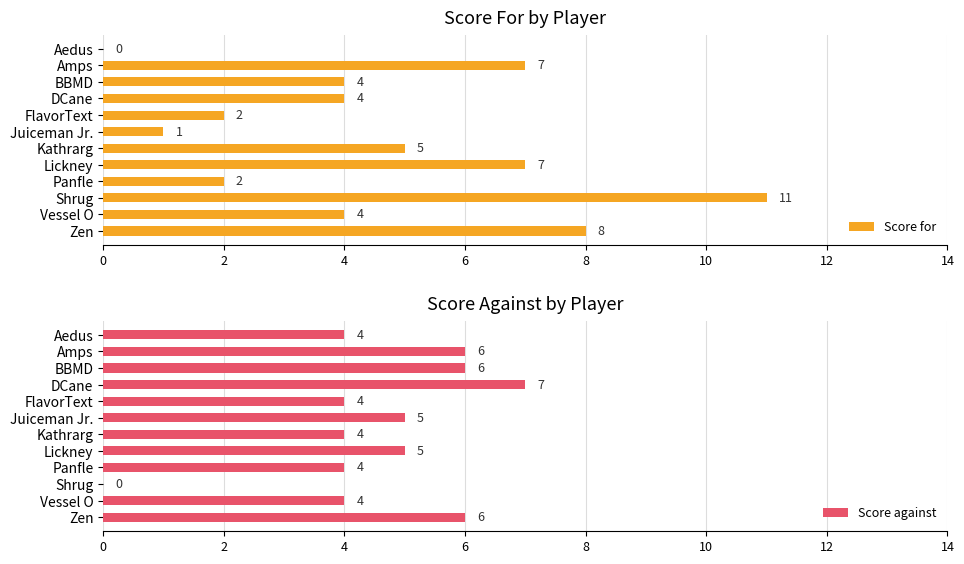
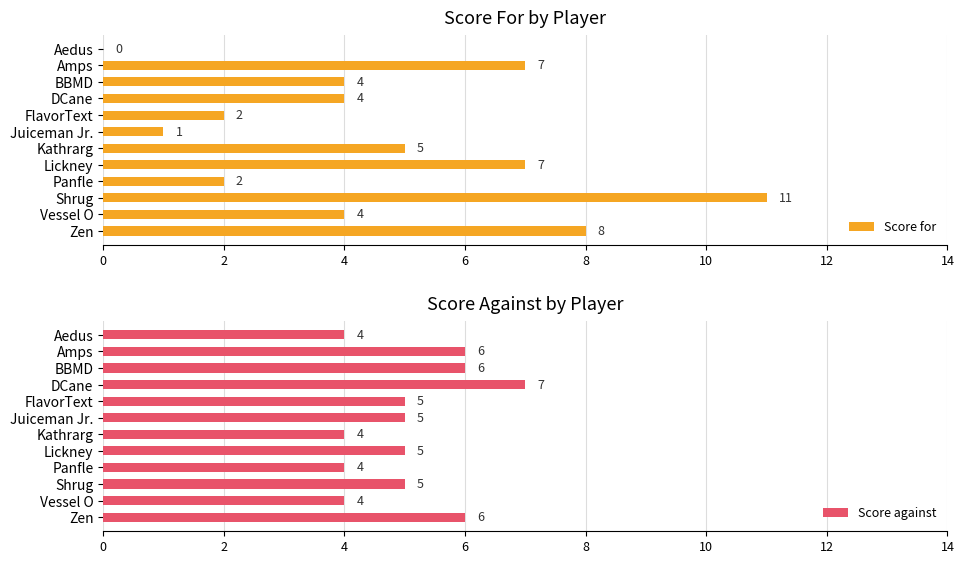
Score Against by Player, FlavorText: 4 -> 5
Score Against by Player, Shrug: 0 -> 5
